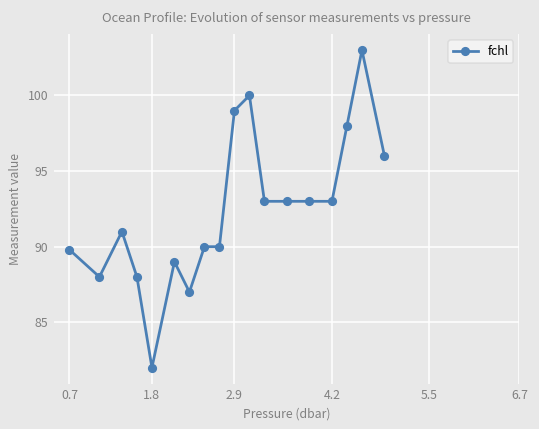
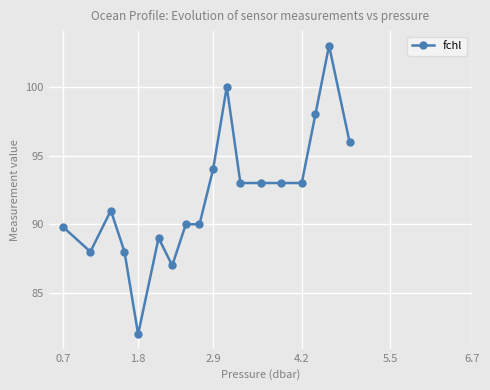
2.9: 99 -> 94
